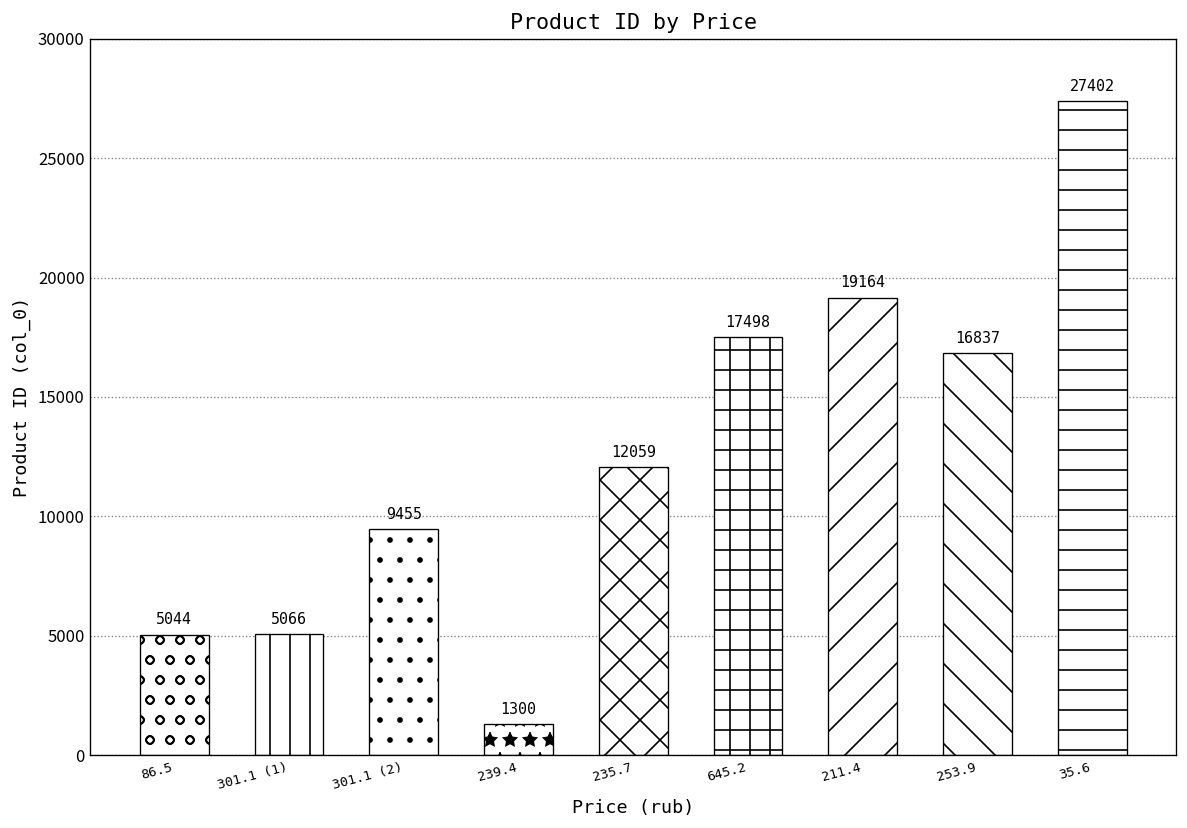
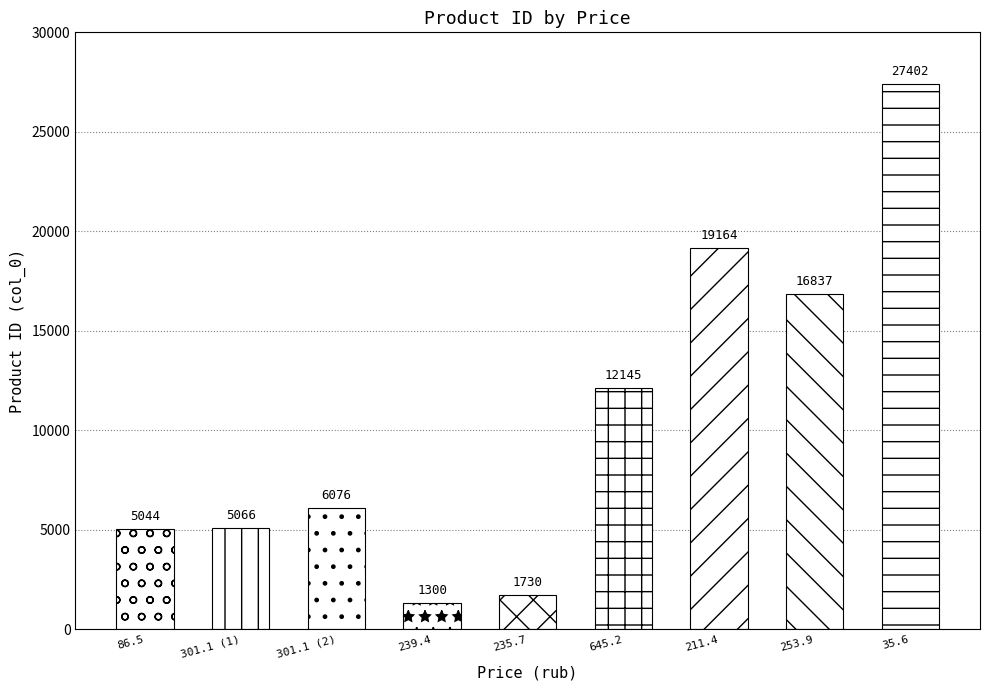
301.1 (2): 9455 -> 6076
235.7: 12059 -> 1730
645.2: 17498 -> 12145
